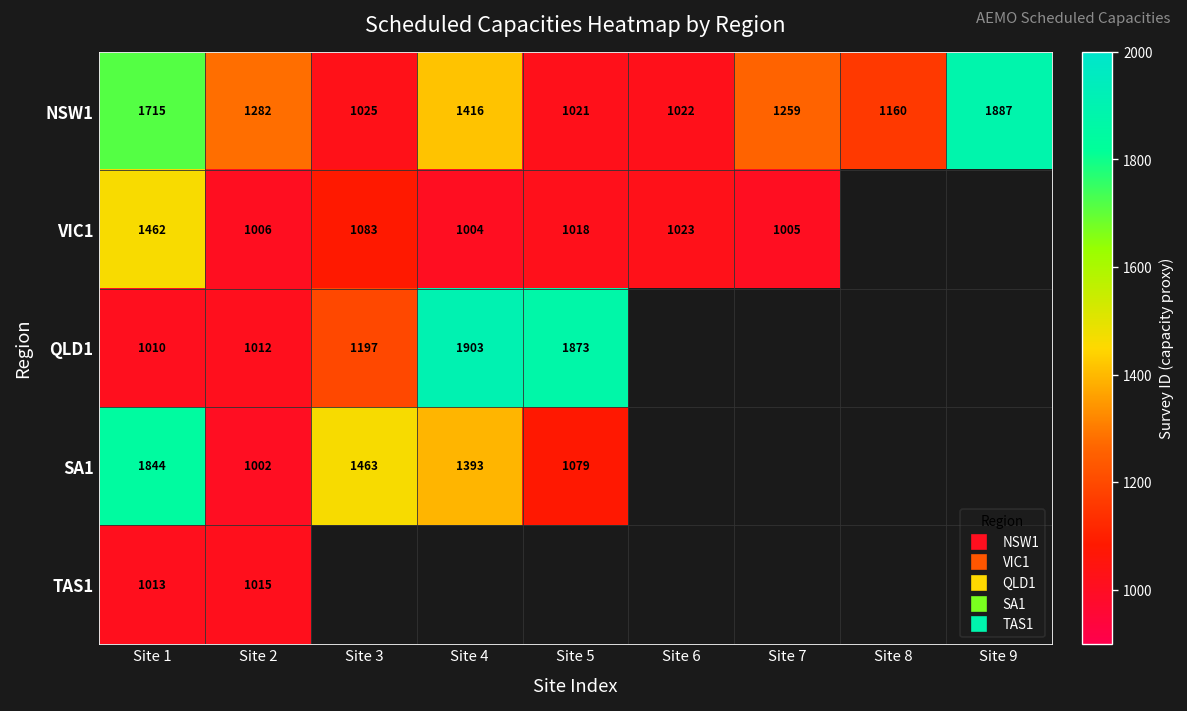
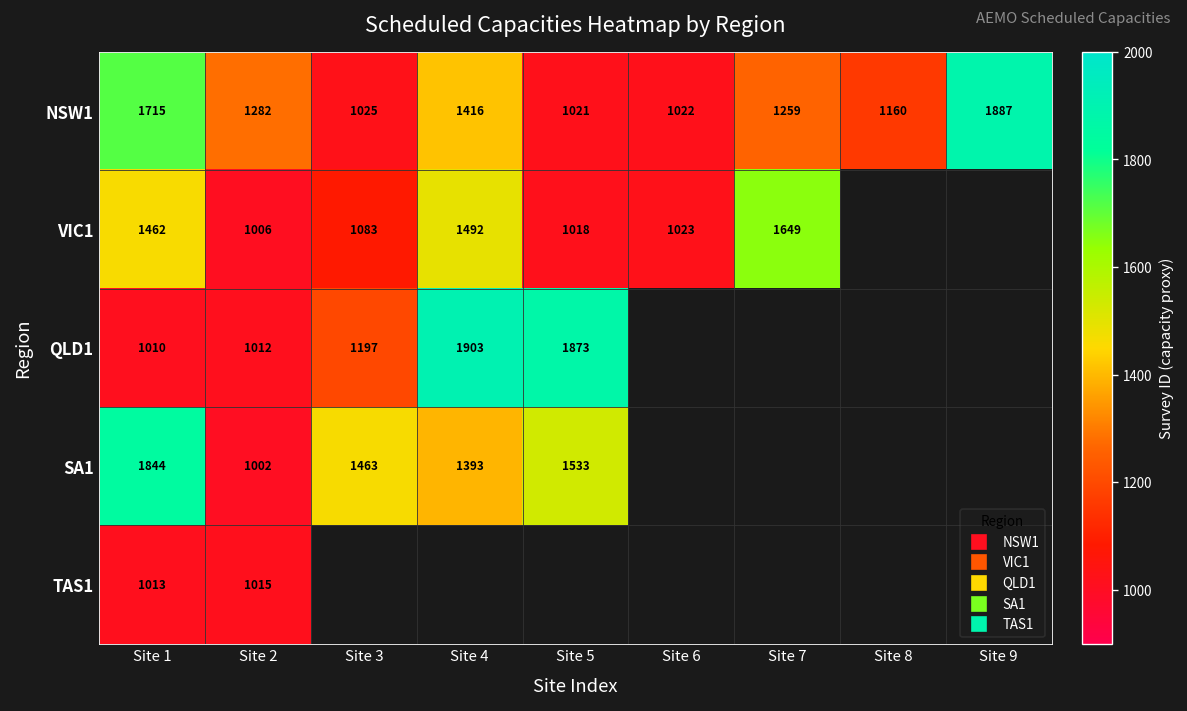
VIC1, Site 4: 1004 -> 1492
VIC1, Site 7: 1005 -> 1649
SA1, Site 5: 1079 -> 1533
